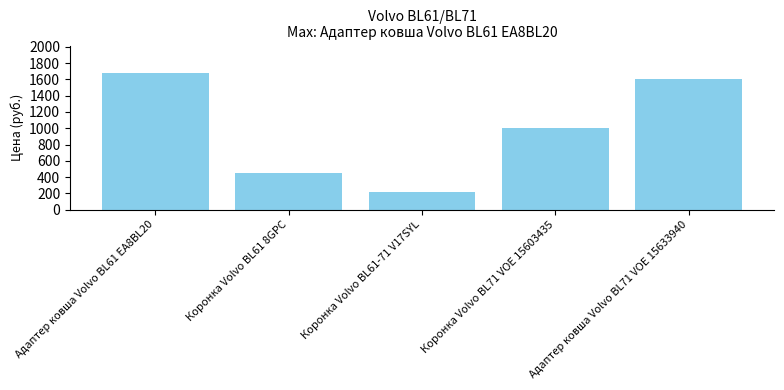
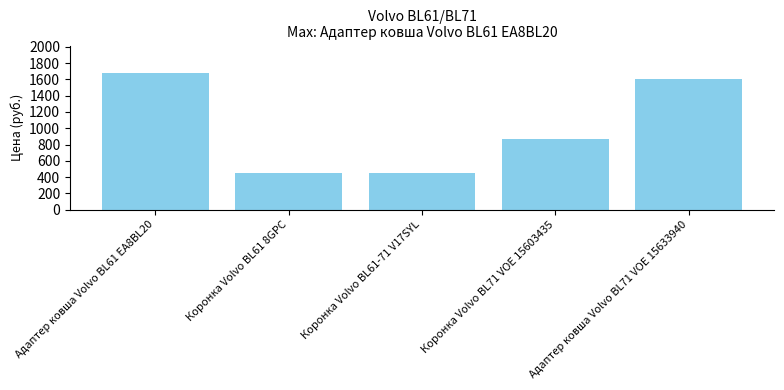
Коронка Volvo BL61-71 V17SYL: 200 -> 500
Коронка Volvo BL71 VOE 15603435: 1000 -> 900
